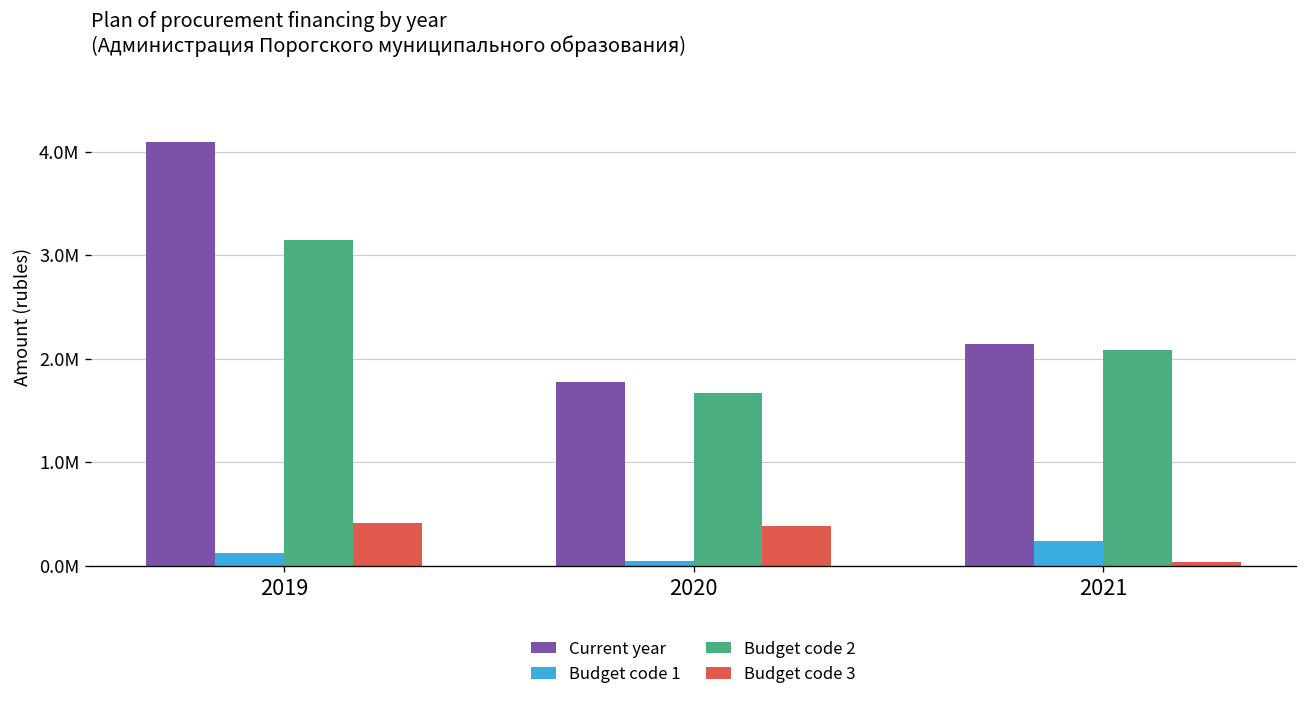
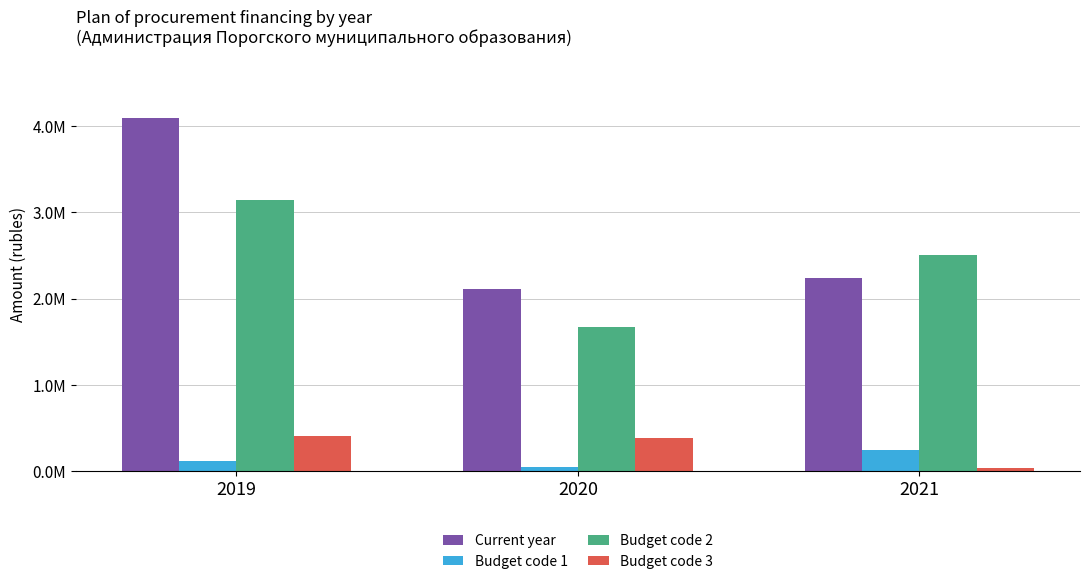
Current year, 2020: 1800000 -> 2100000
Current year, 2021: 2100000 -> 2200000
Budget code 2, 2021: 2100000 -> 2500000
